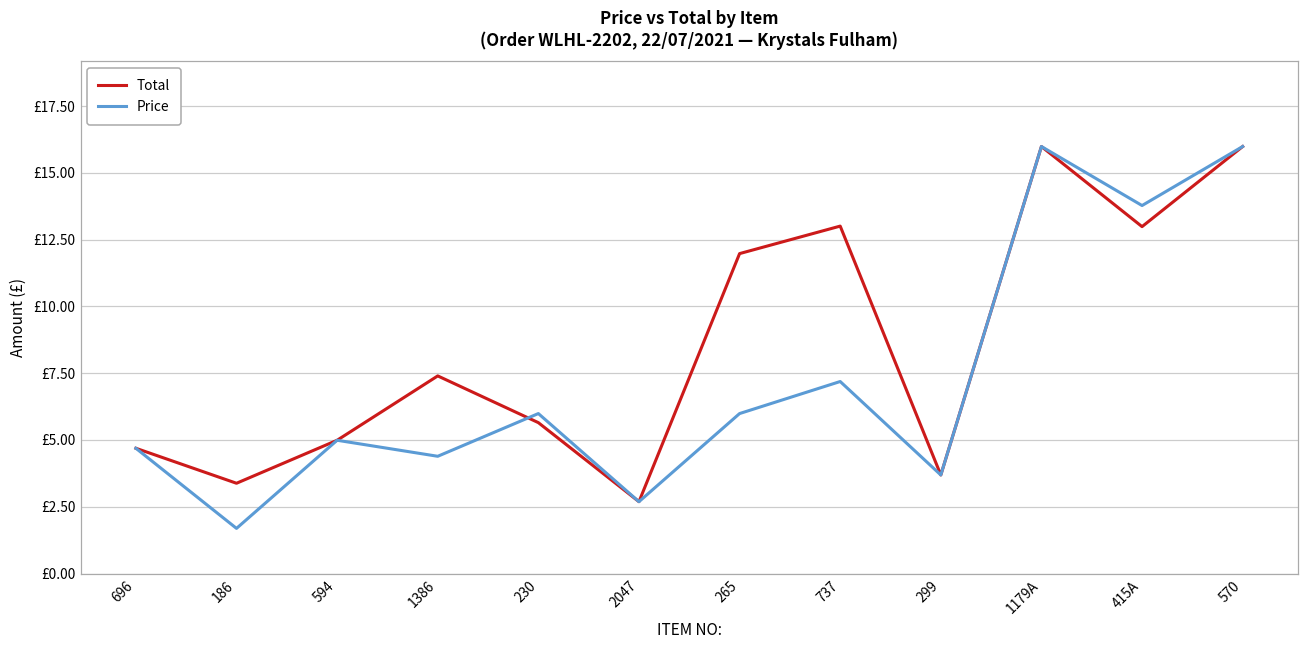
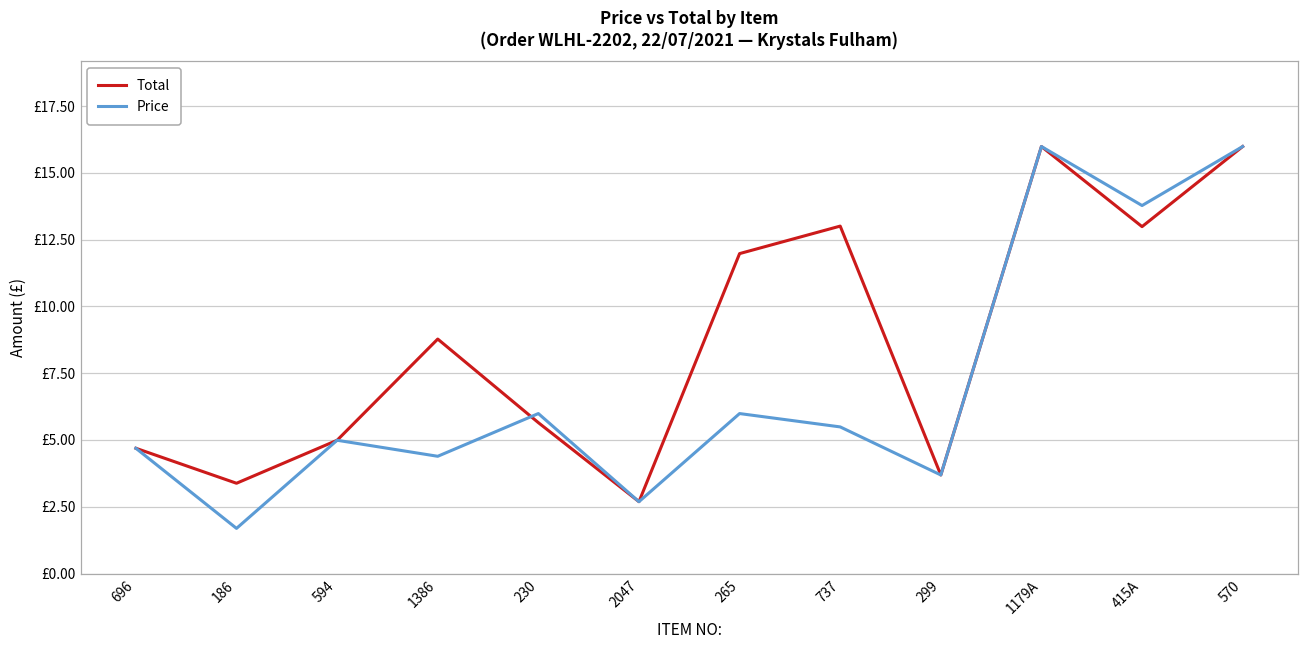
Total, 1386: £7.4 -> £8.8
Price, 737: £7.2 -> £5.5
